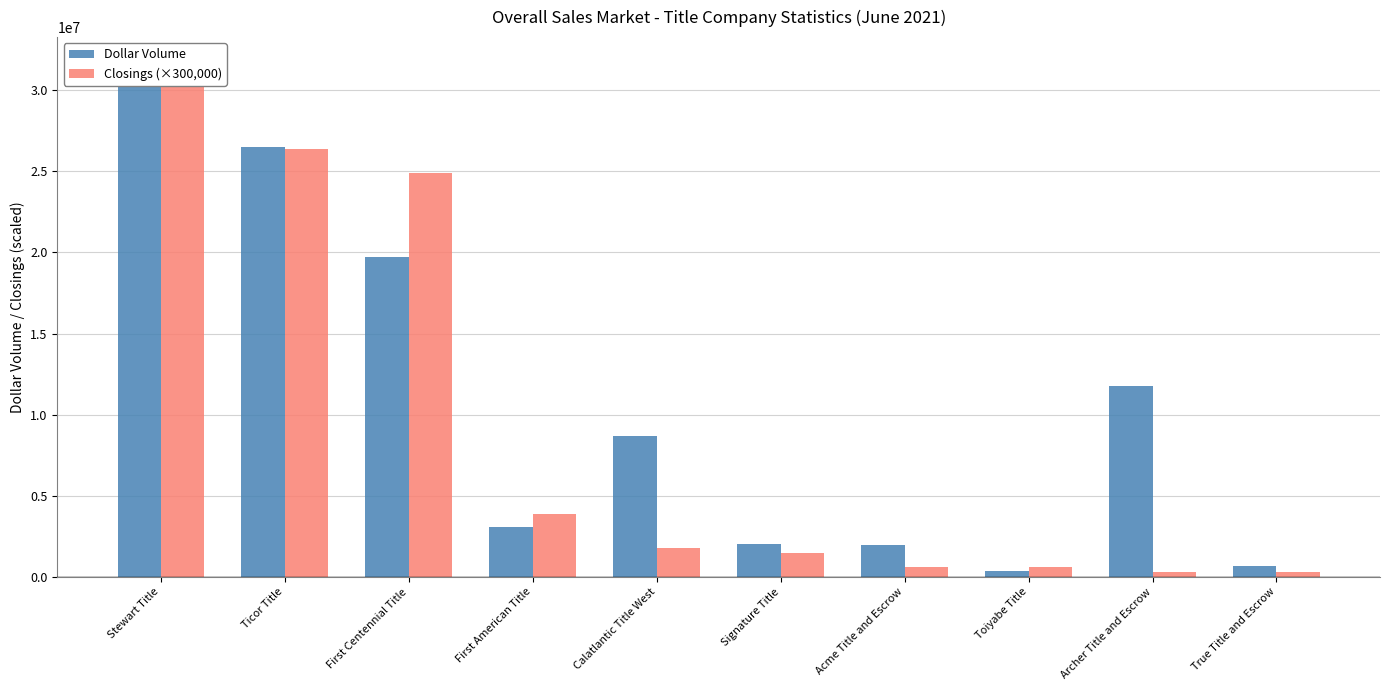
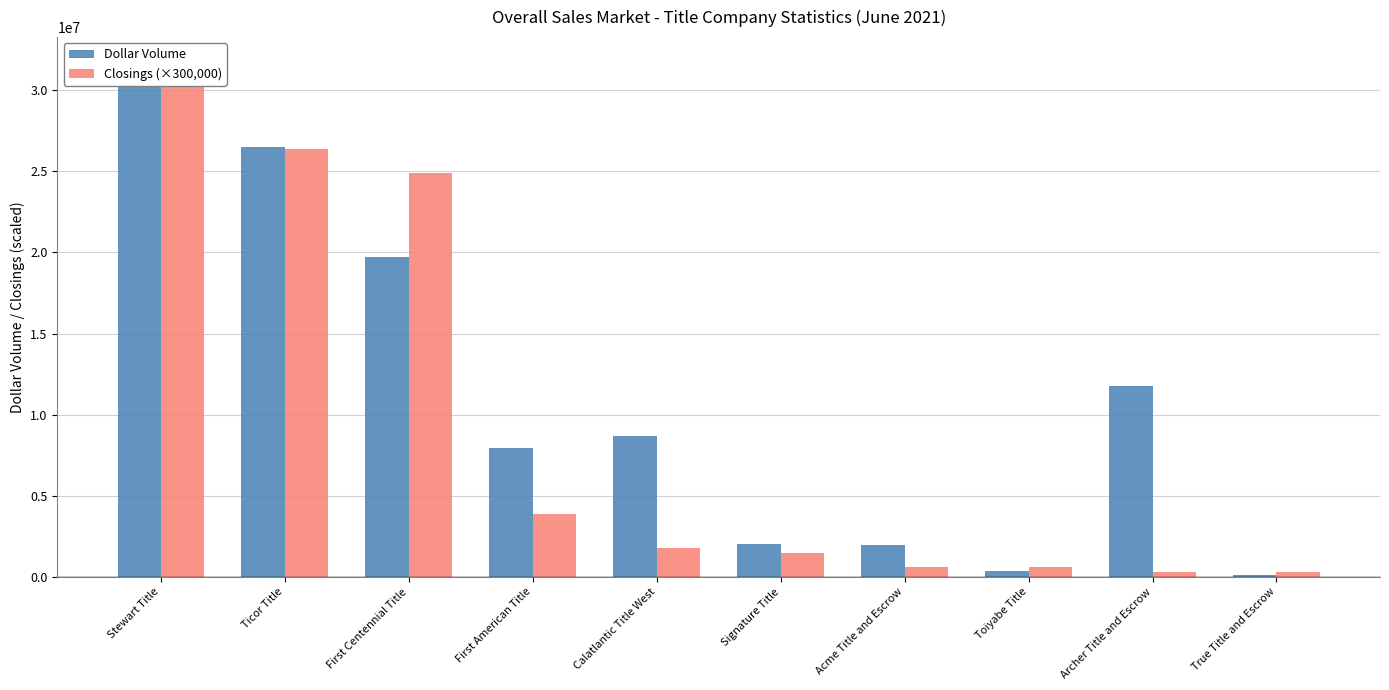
Dollar Volume, First American Title: 3100000 -> 8000000
Dollar Volume, True Title and Escrow: 700000 -> 100000
